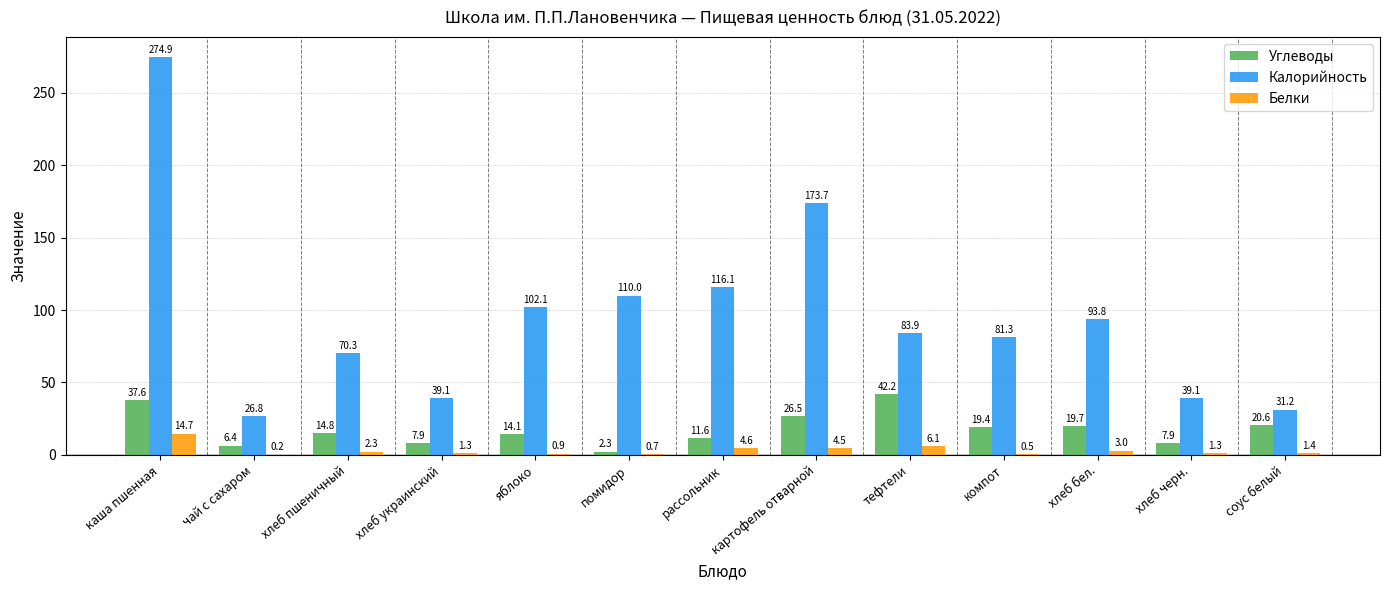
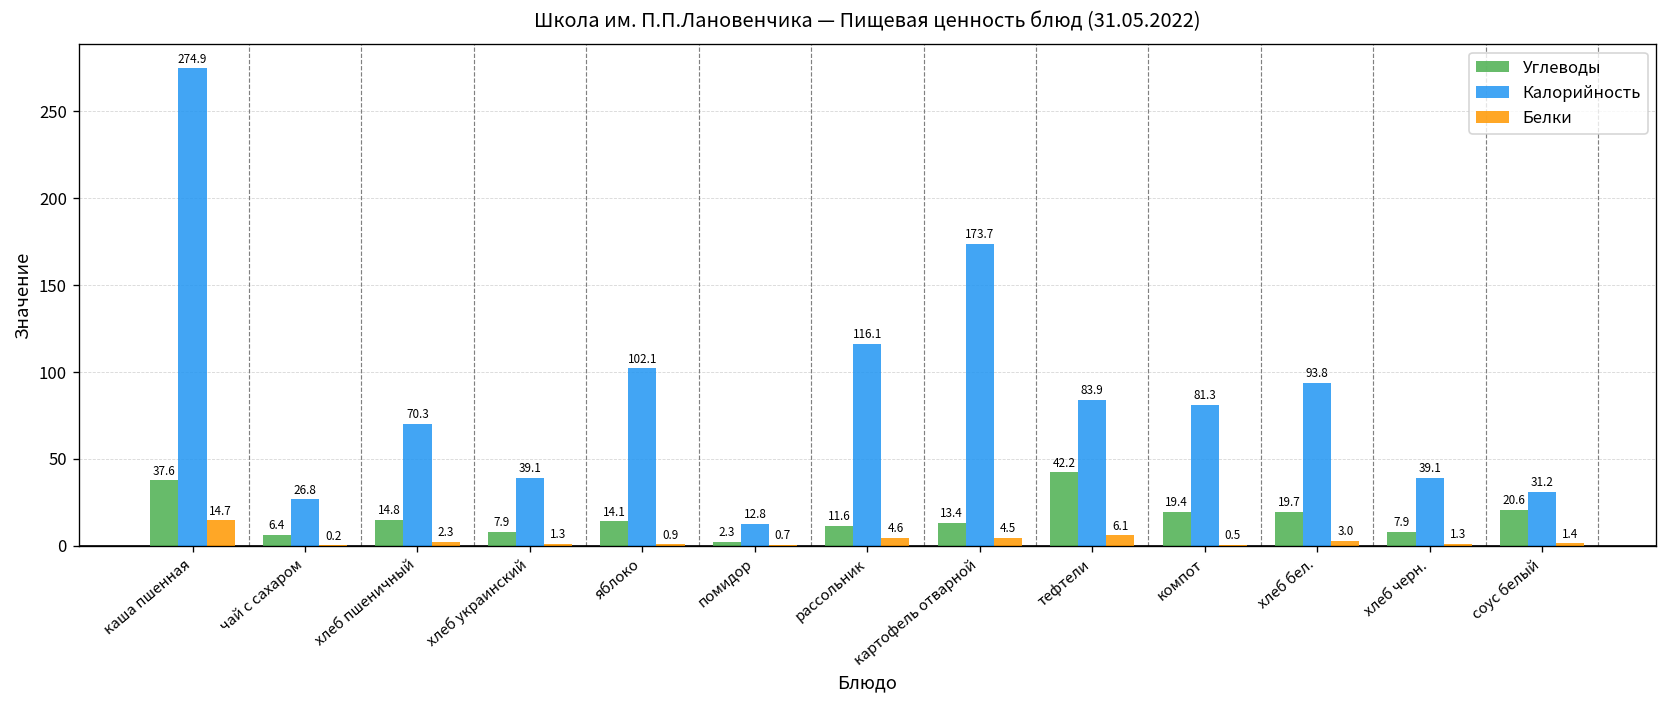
Калорийность, помидор: 110.0 -> 12.8
Углеводы, картофель отварной: 26.5 -> 13.4
